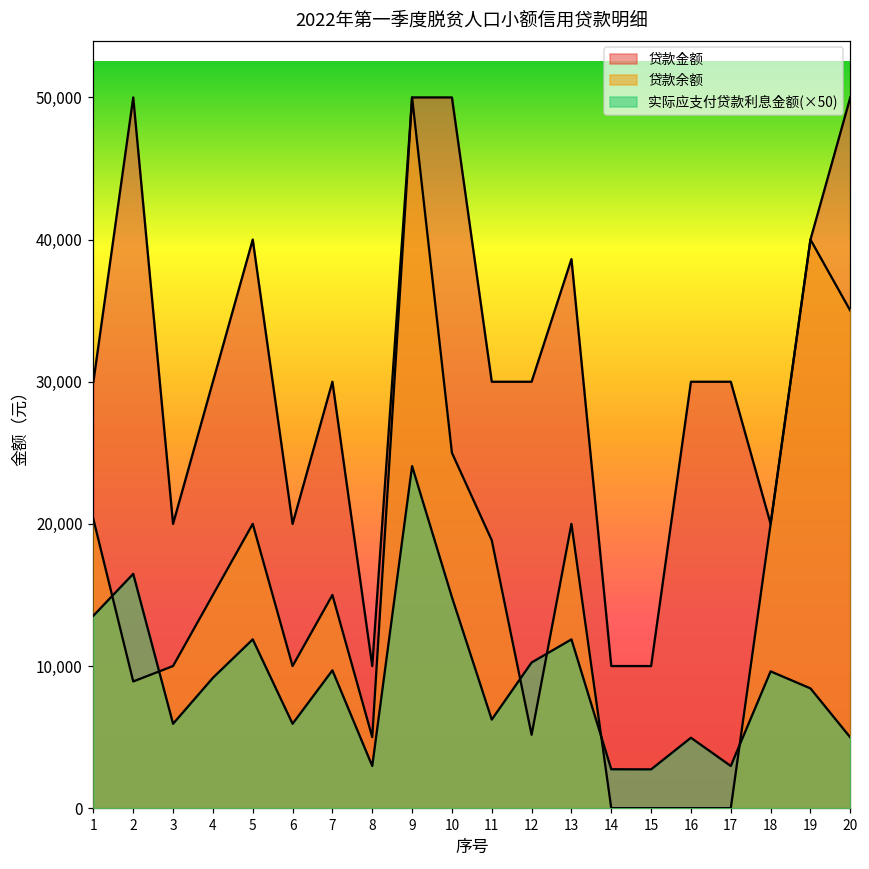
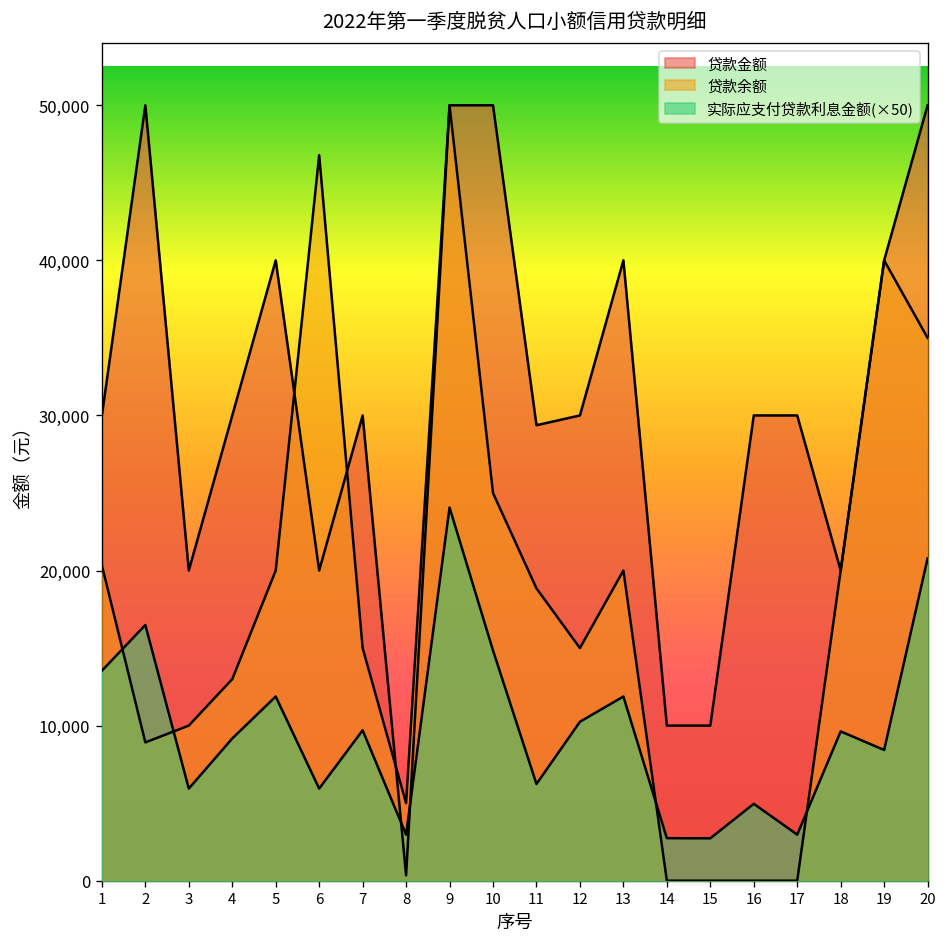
贷款余额, 4: 15,000 -> 13,000
贷款余额, 6: 10,000 -> 46,800
贷款金额, 8: 10,000 -> 300
贷款金额, 11: 30,000 -> 29,400
贷款余额, 12: 5,200 -> 15,000
贷款金额, 13: 38,600 -> 40,000
实际应支付贷款利息金额(×50), 20: 5,000 -> 20,800
